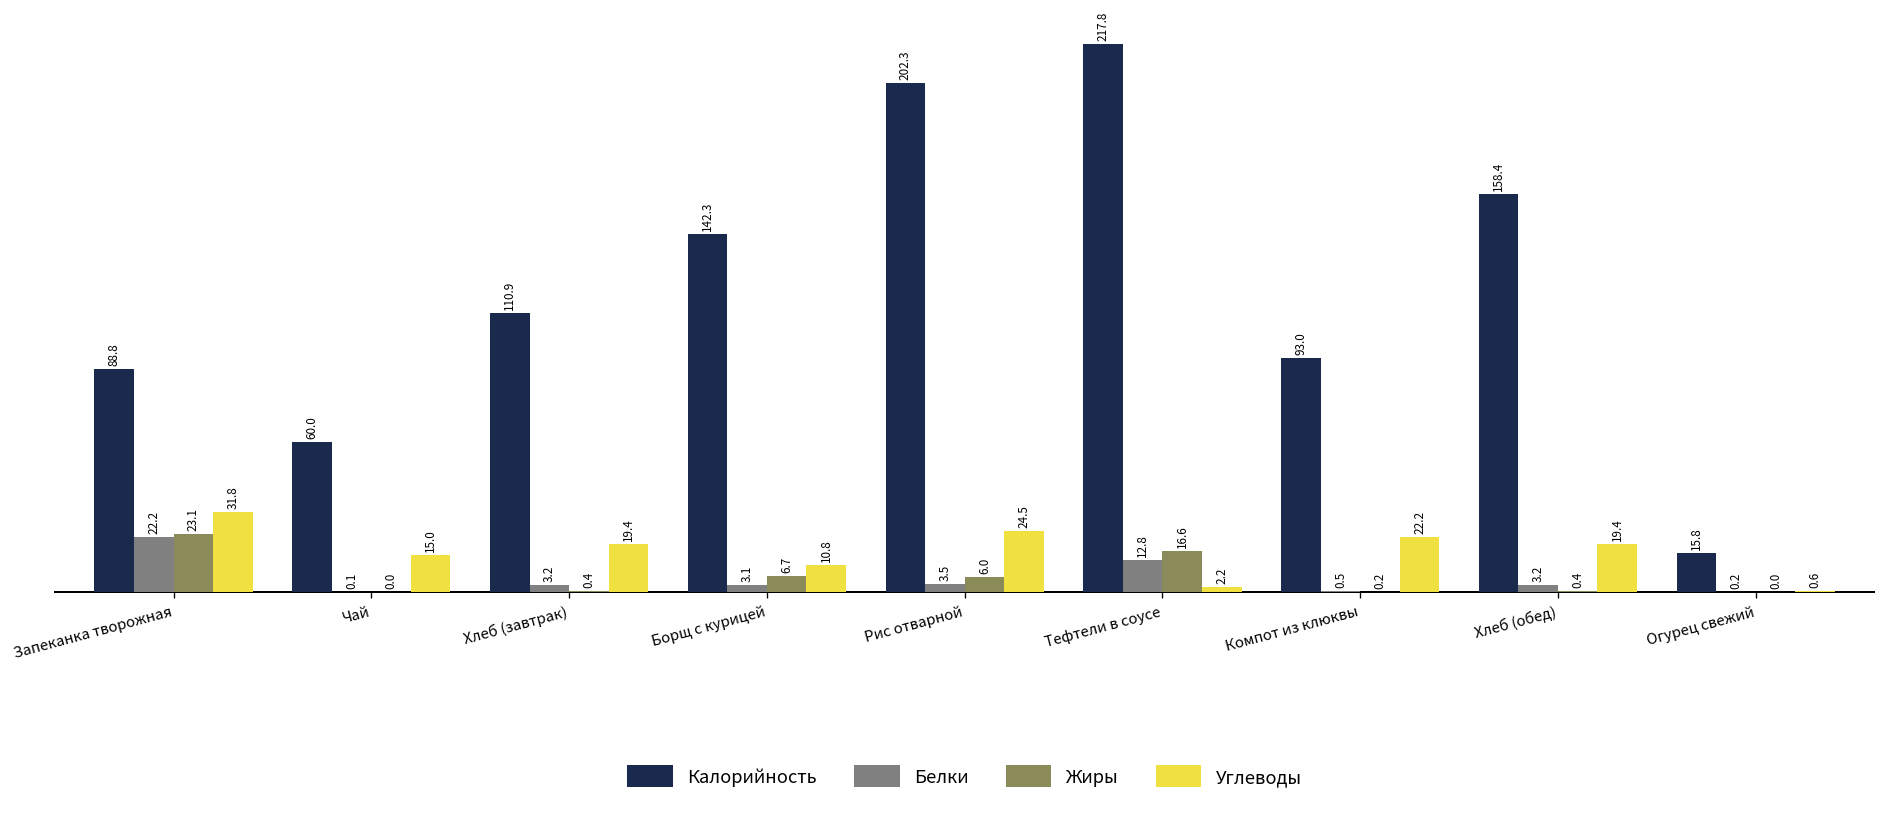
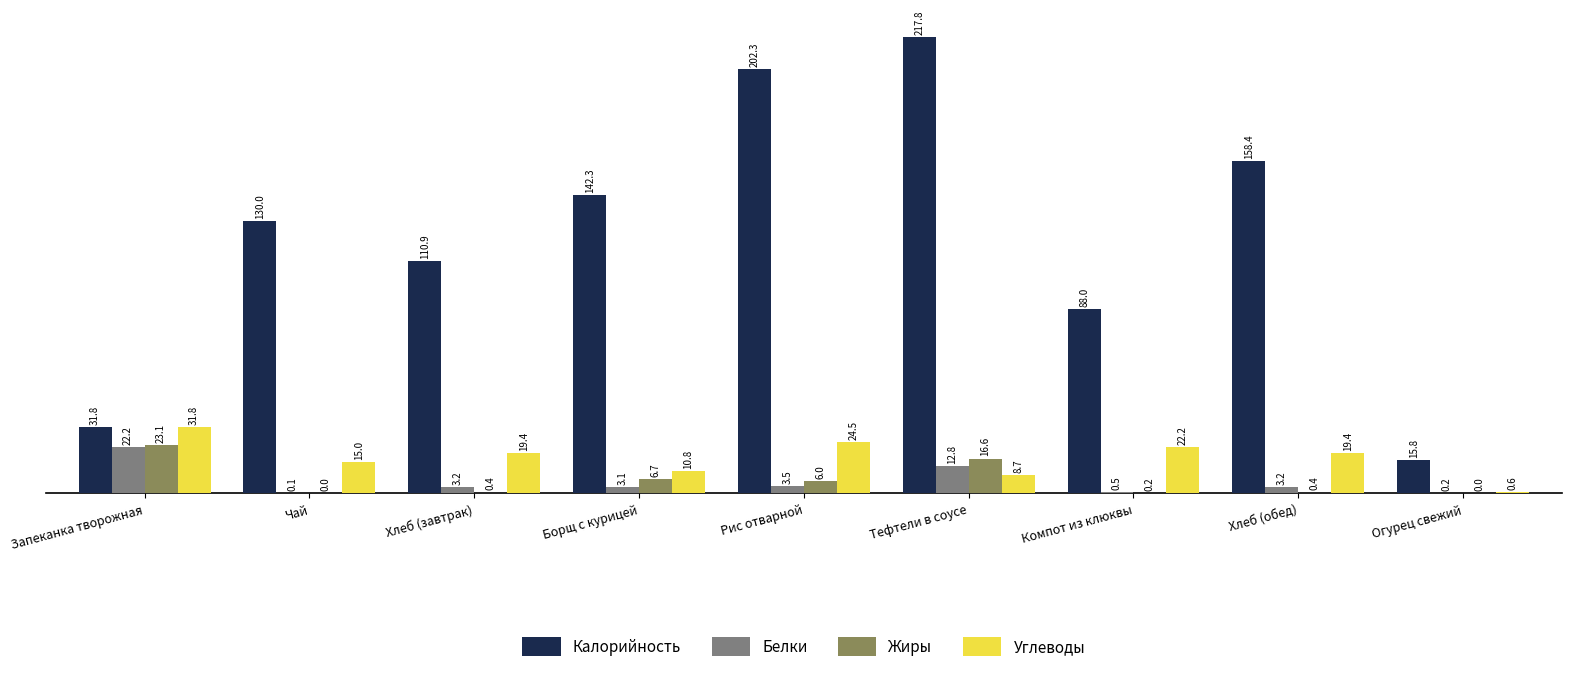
Калорийность, Запеканка творожная: 88.8 -> 31.8
Калорийность, Чай: 60.0 -> 130.0
Углеводы, Тефтели в соусе: 2.2 -> 8.7
Калорийность, Компот из клюквы: 93.0 -> 88.0
